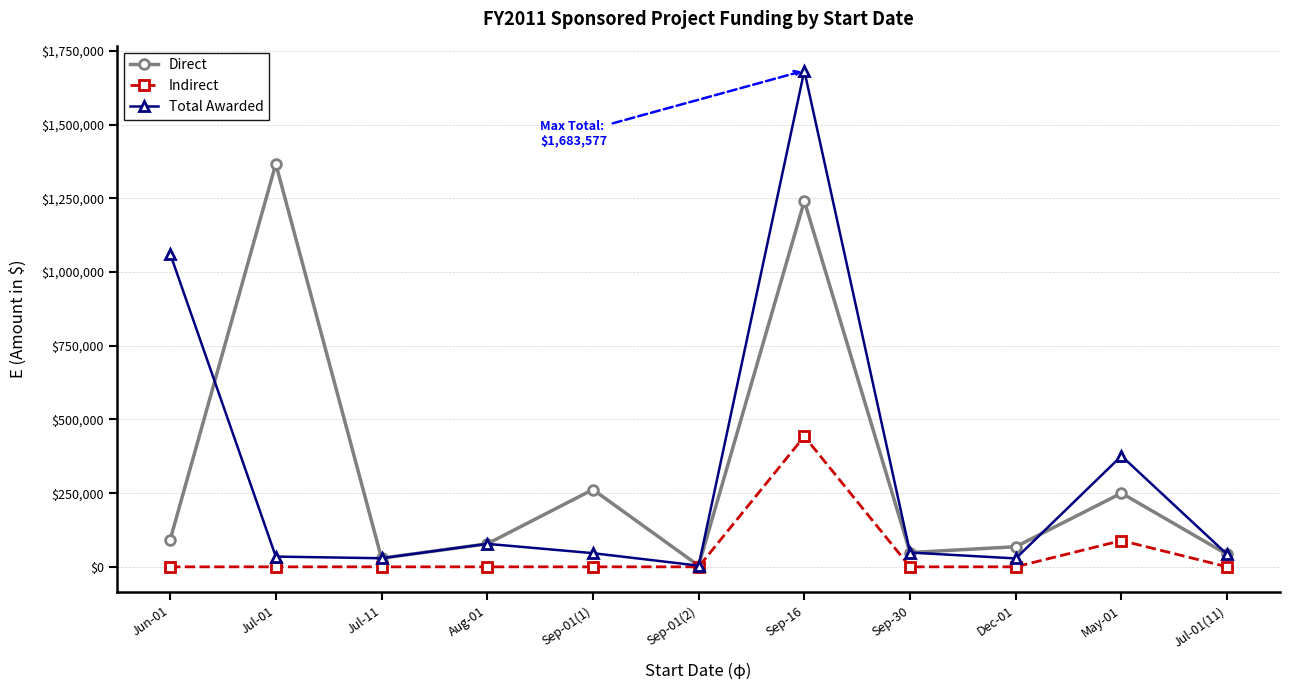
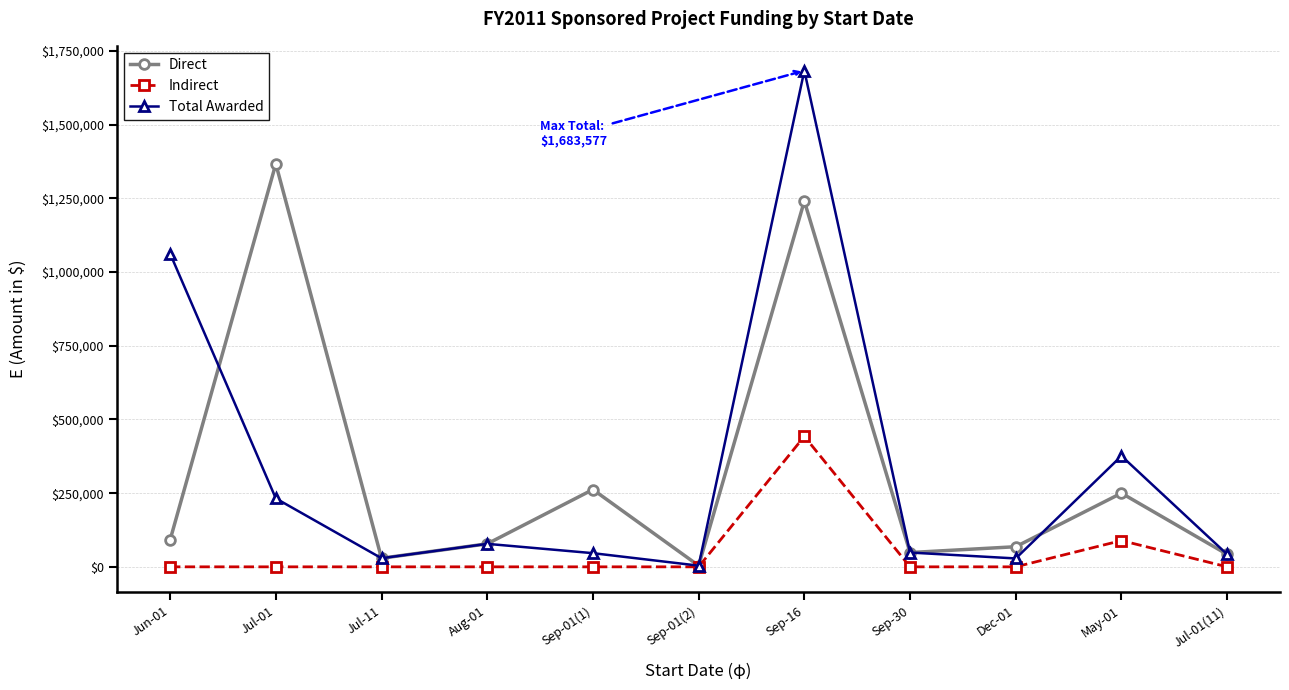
Total Awarded, Jul-01: $30,000 -> $230,000
